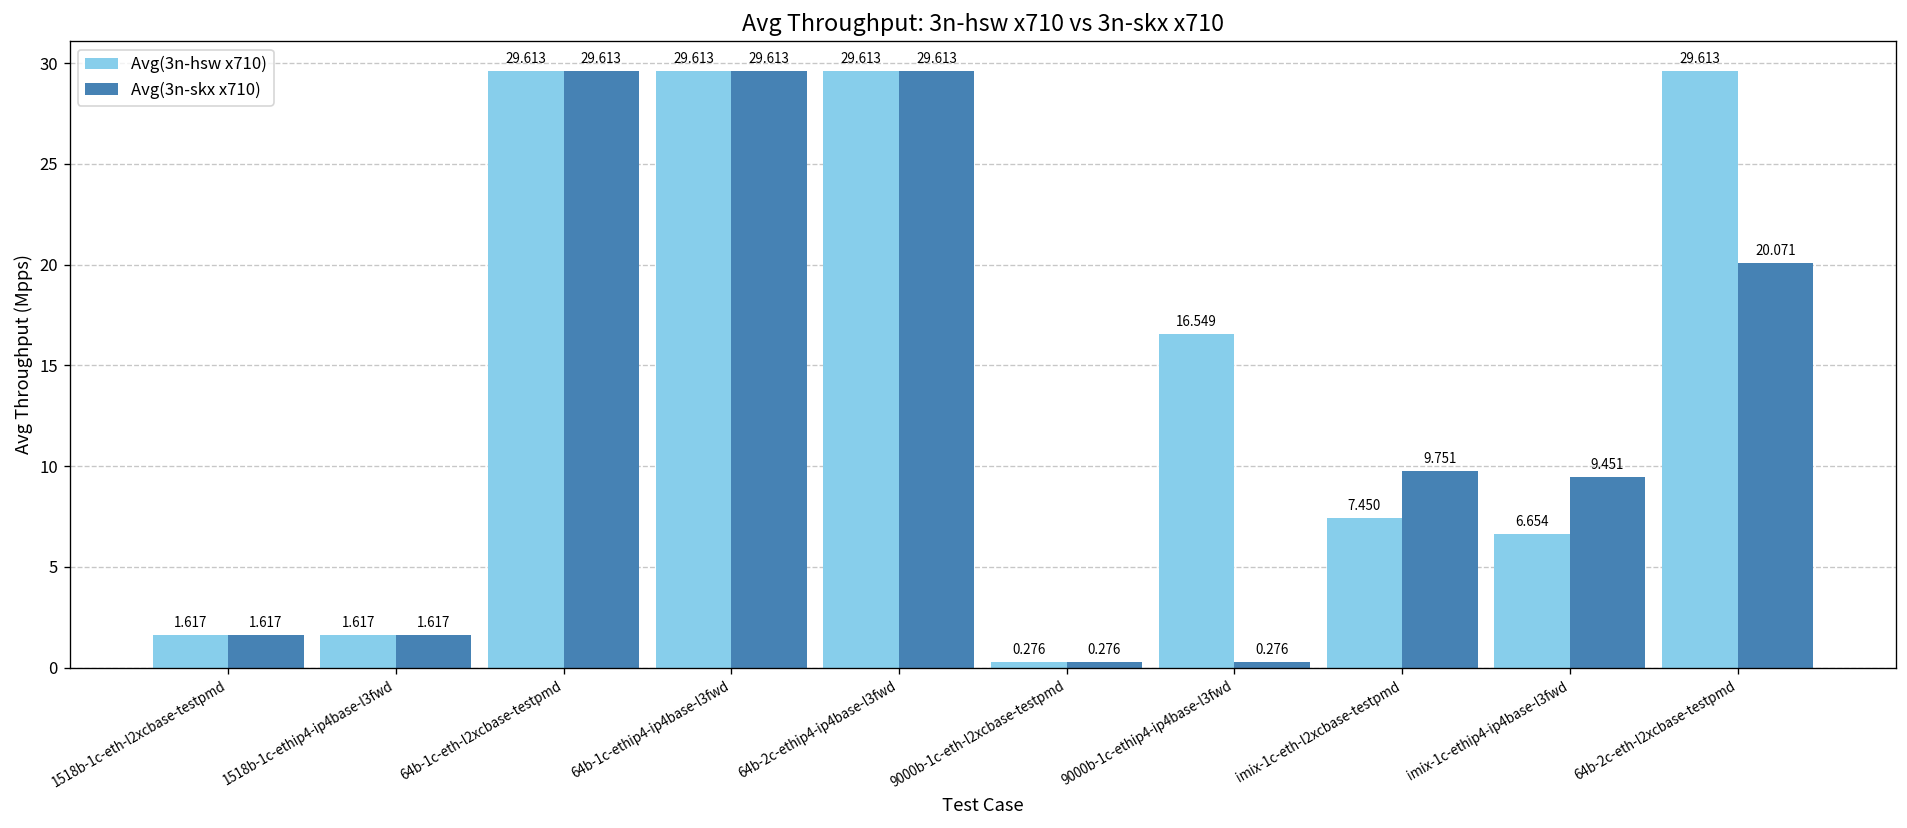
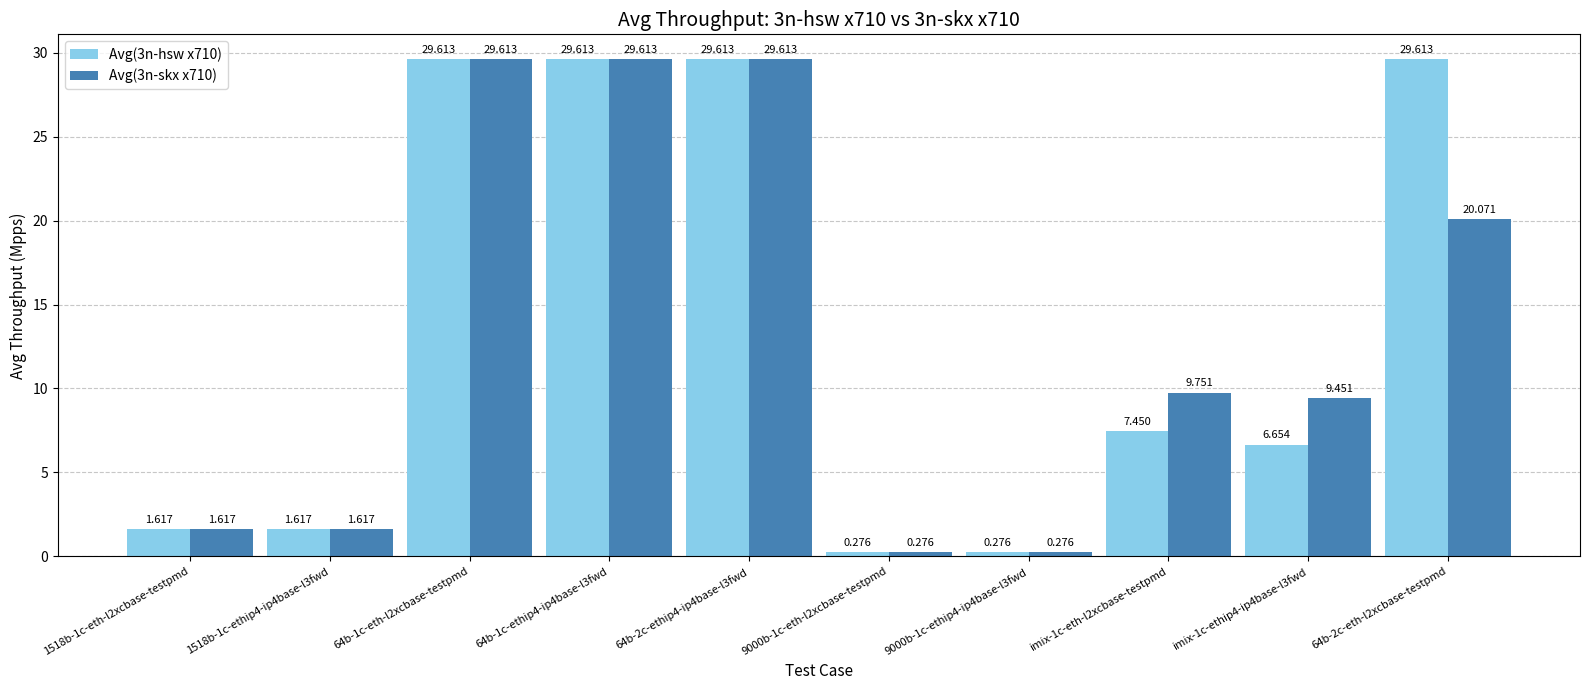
Avg(3n-hsw x710), 9000b-1c-ethip4-ip4base-l3fwd: 16.549 -> 0.276
